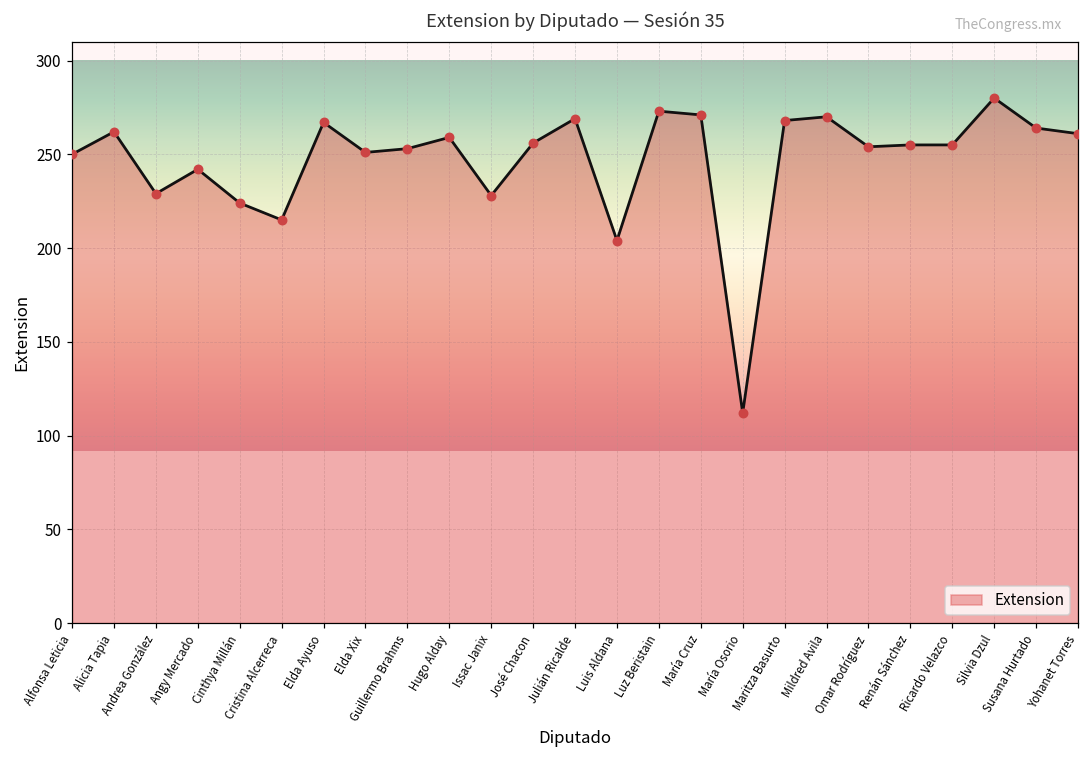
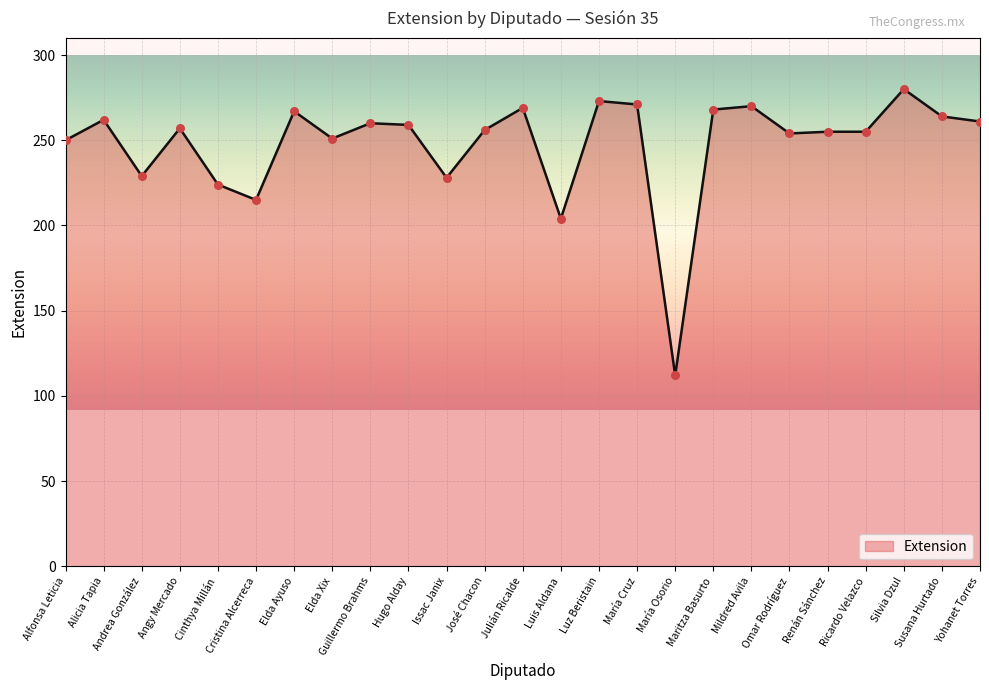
Angy Mercado: 242 -> 257
Guillermo Brahms: 253 -> 260
